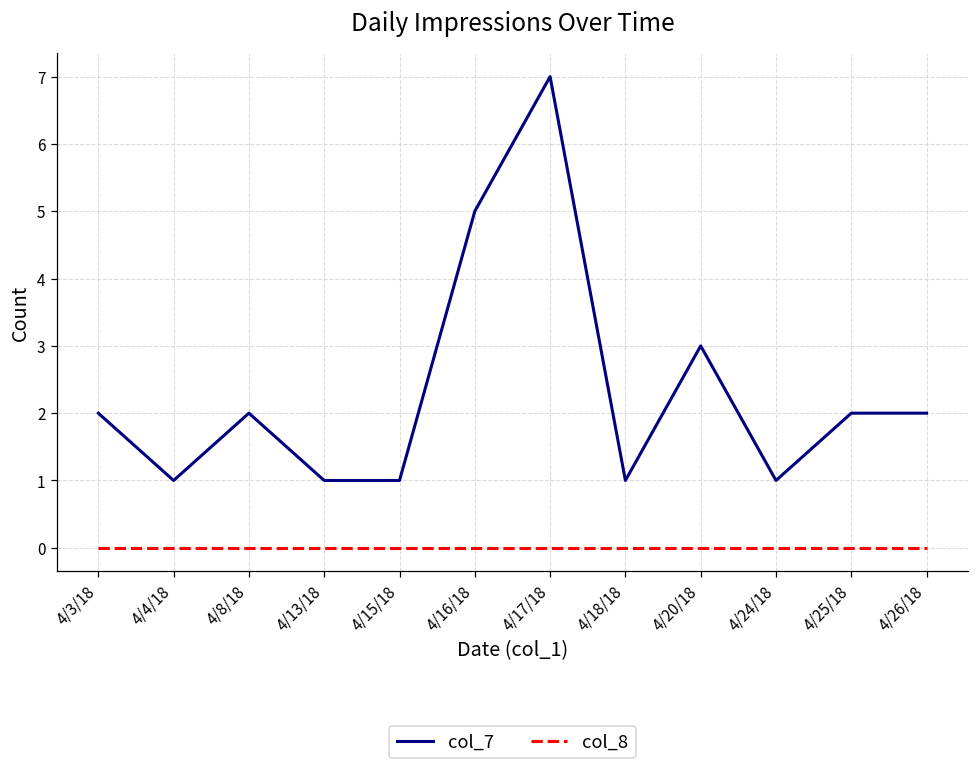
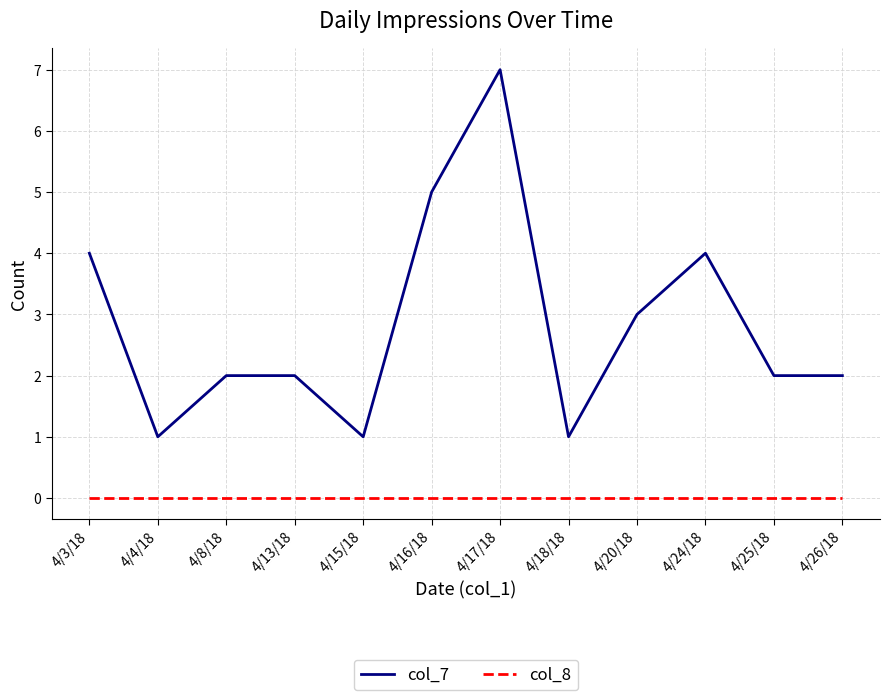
col_7, 4/3/18: 2 -> 4
col_7, 4/13/18: 1 -> 2
col_7, 4/24/18: 1 -> 4
